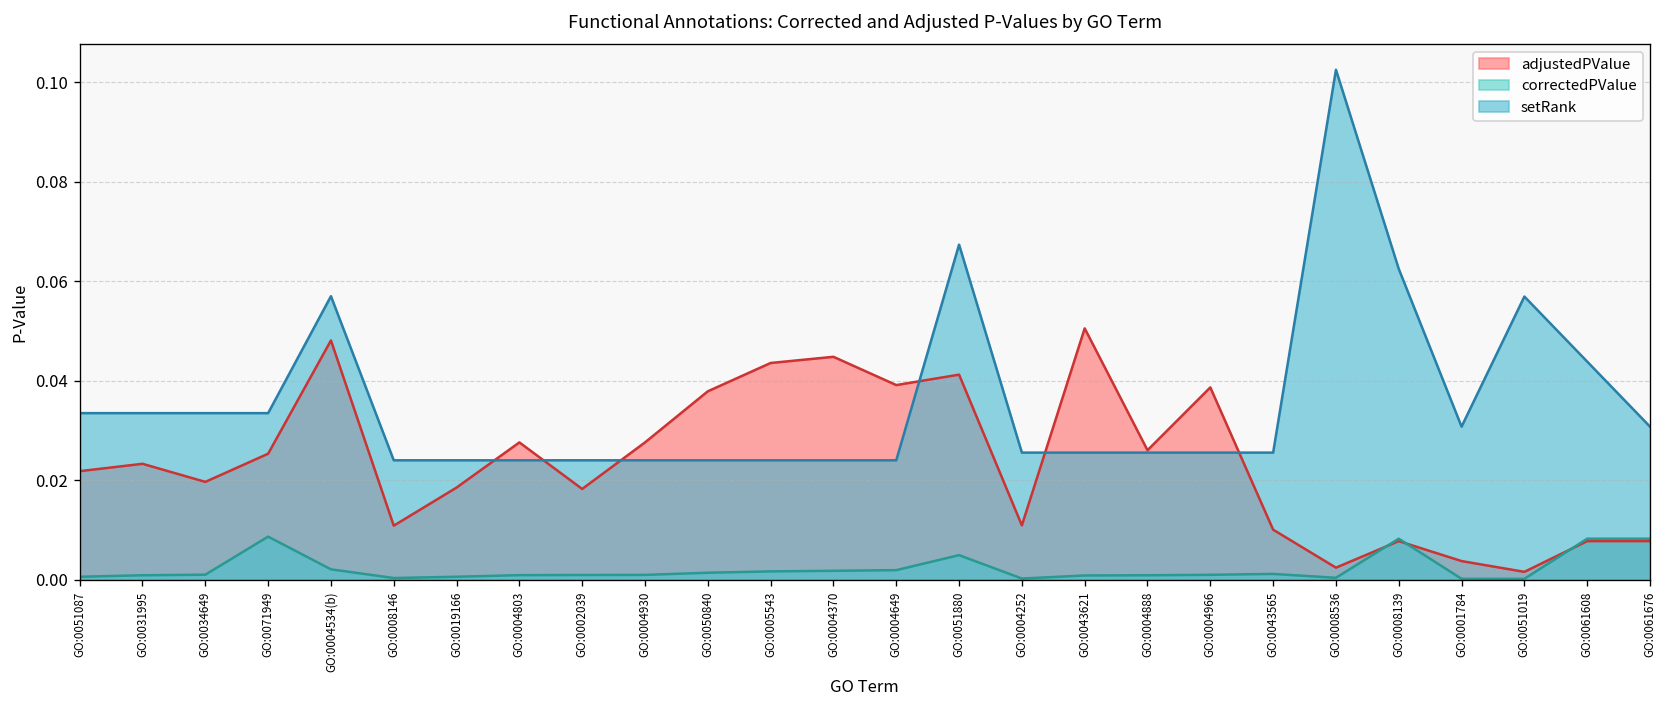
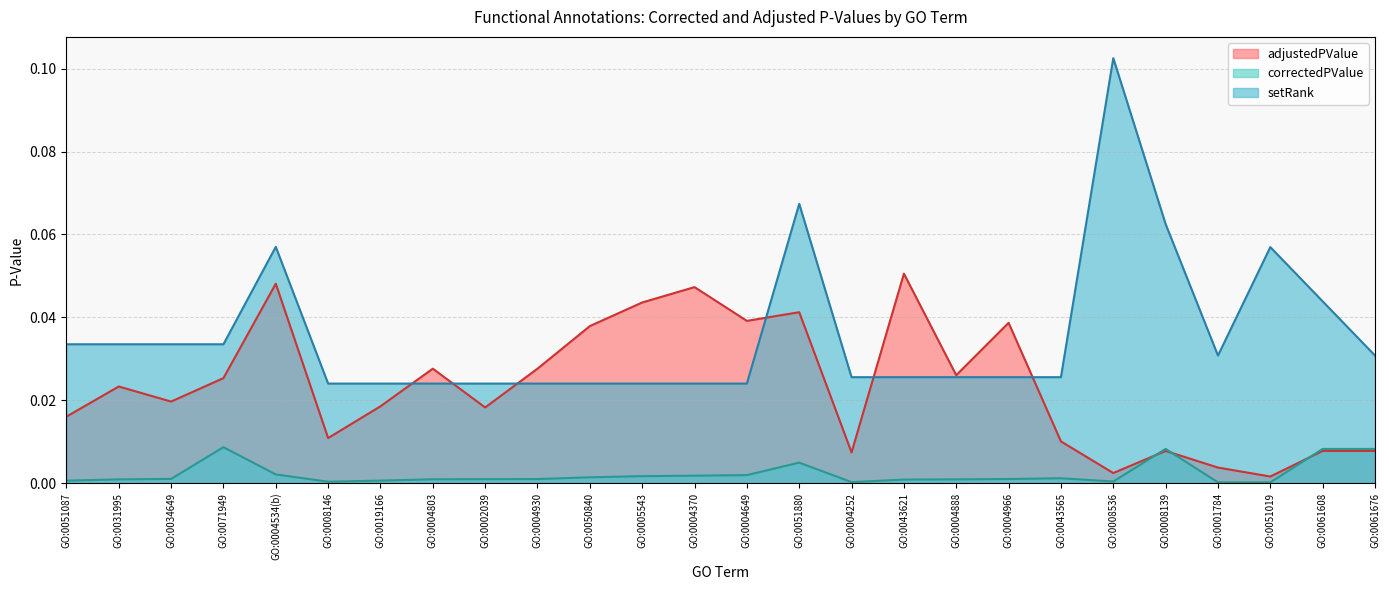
adjustedPValue, GO:0051087: 0.022 -> 0.016
adjustedPValue, GO:0004370: 0.045 -> 0.047
adjustedPValue, GO:0004252: 0.011 -> 0.007
